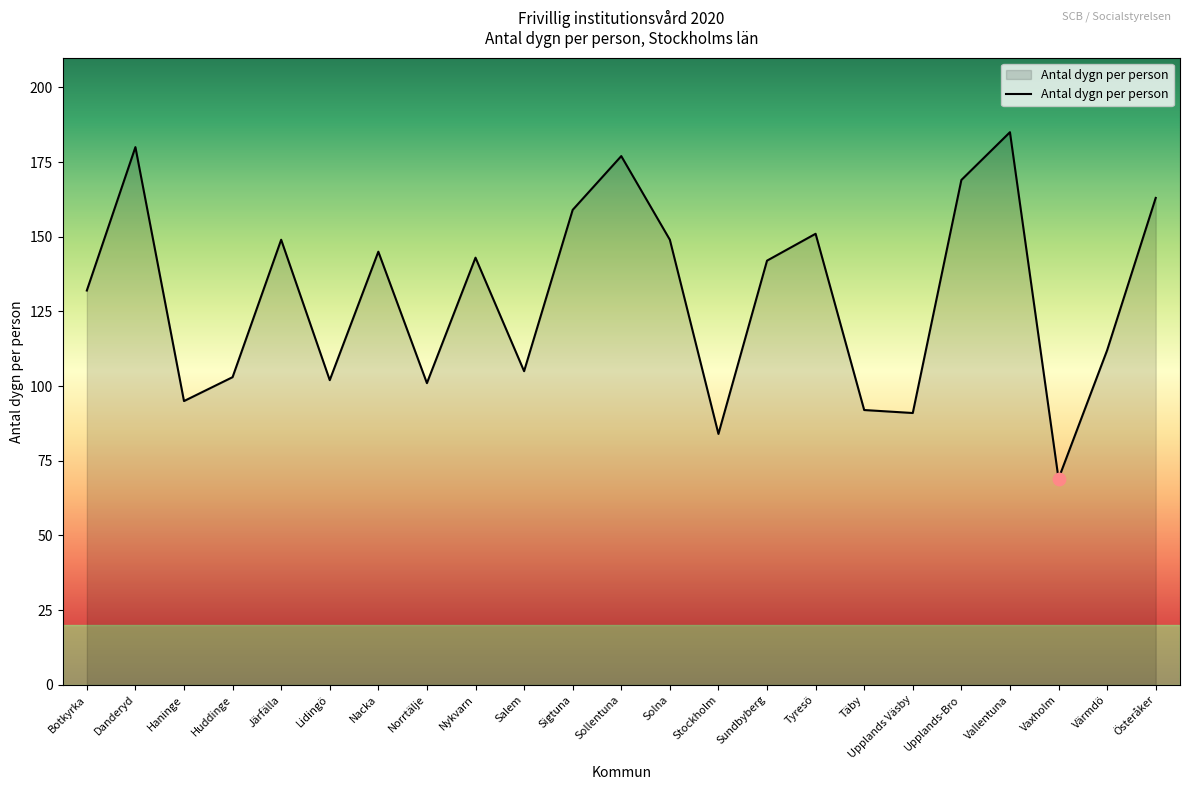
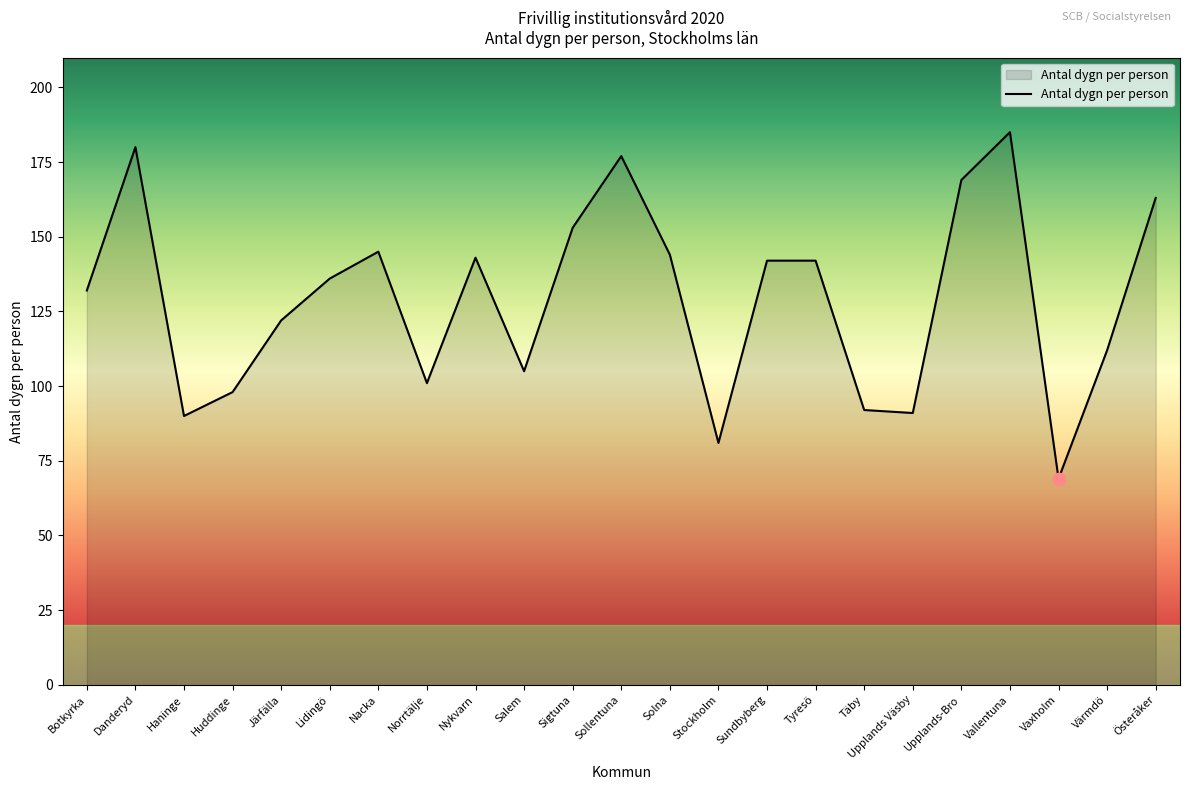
Antal dygn per person, Haninge: 95 -> 90
Antal dygn per person, Huddinge: 103 -> 98
Antal dygn per person, Järfälla: 149 -> 122
Antal dygn per person, Lidingö: 102 -> 136
Antal dygn per person, Sigtuna: 159 -> 153
Antal dygn per person, Solna: 149 -> 144
Antal dygn per person, Stockholm: 84 -> 81
Antal dygn per person, Tyresö: 151 -> 142
